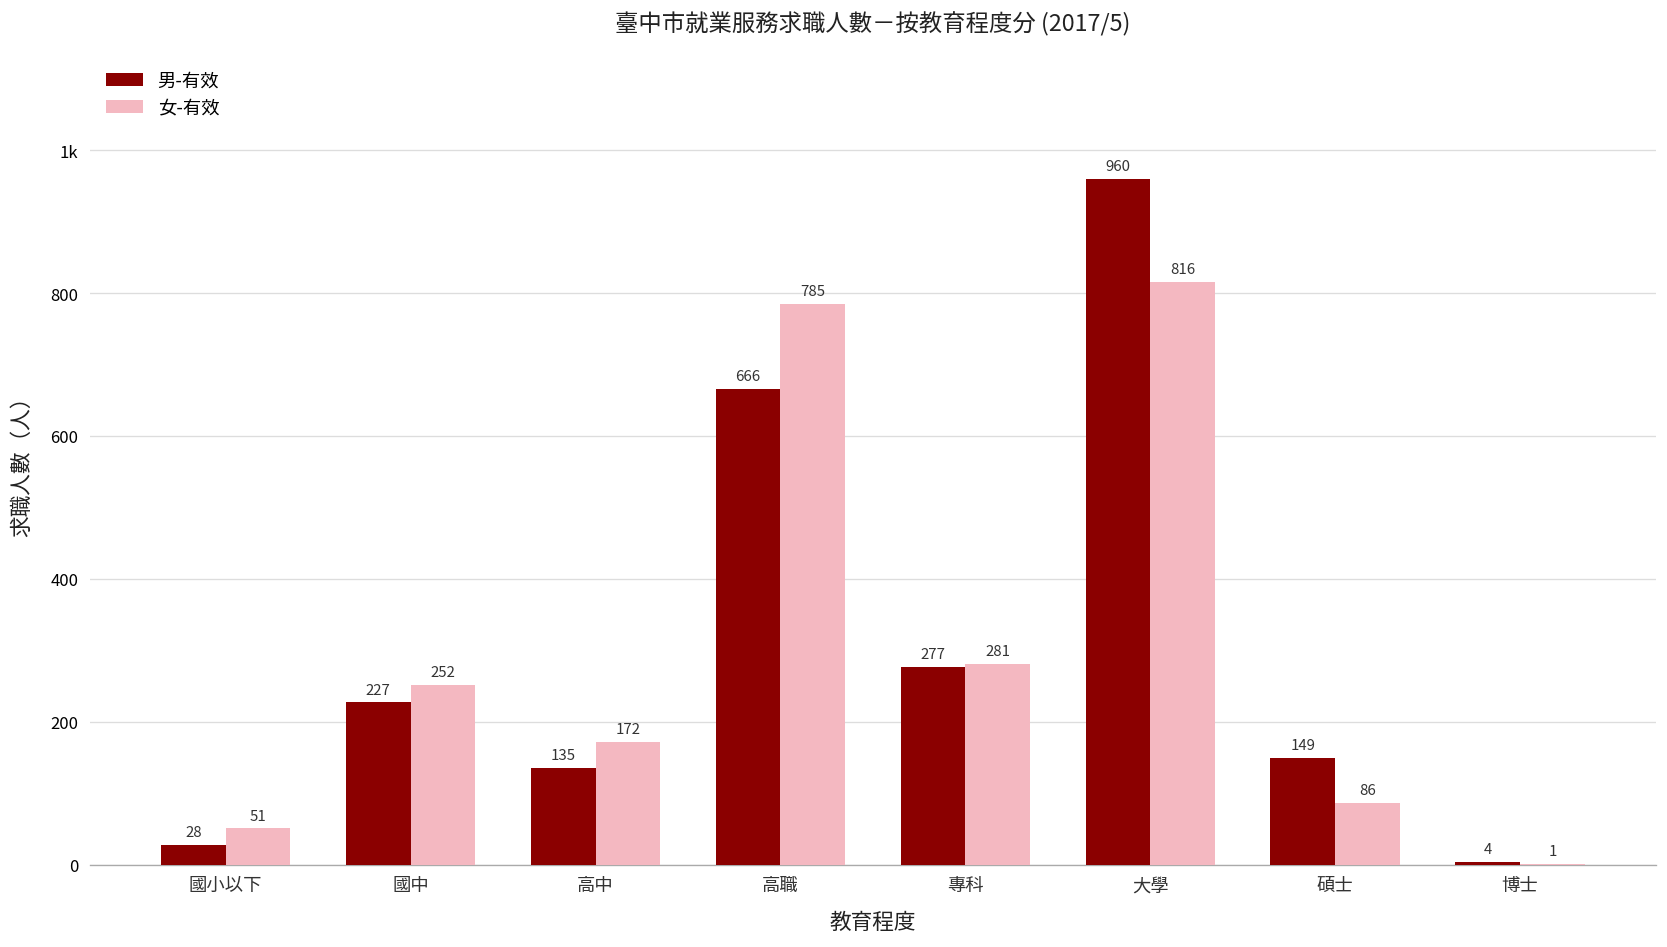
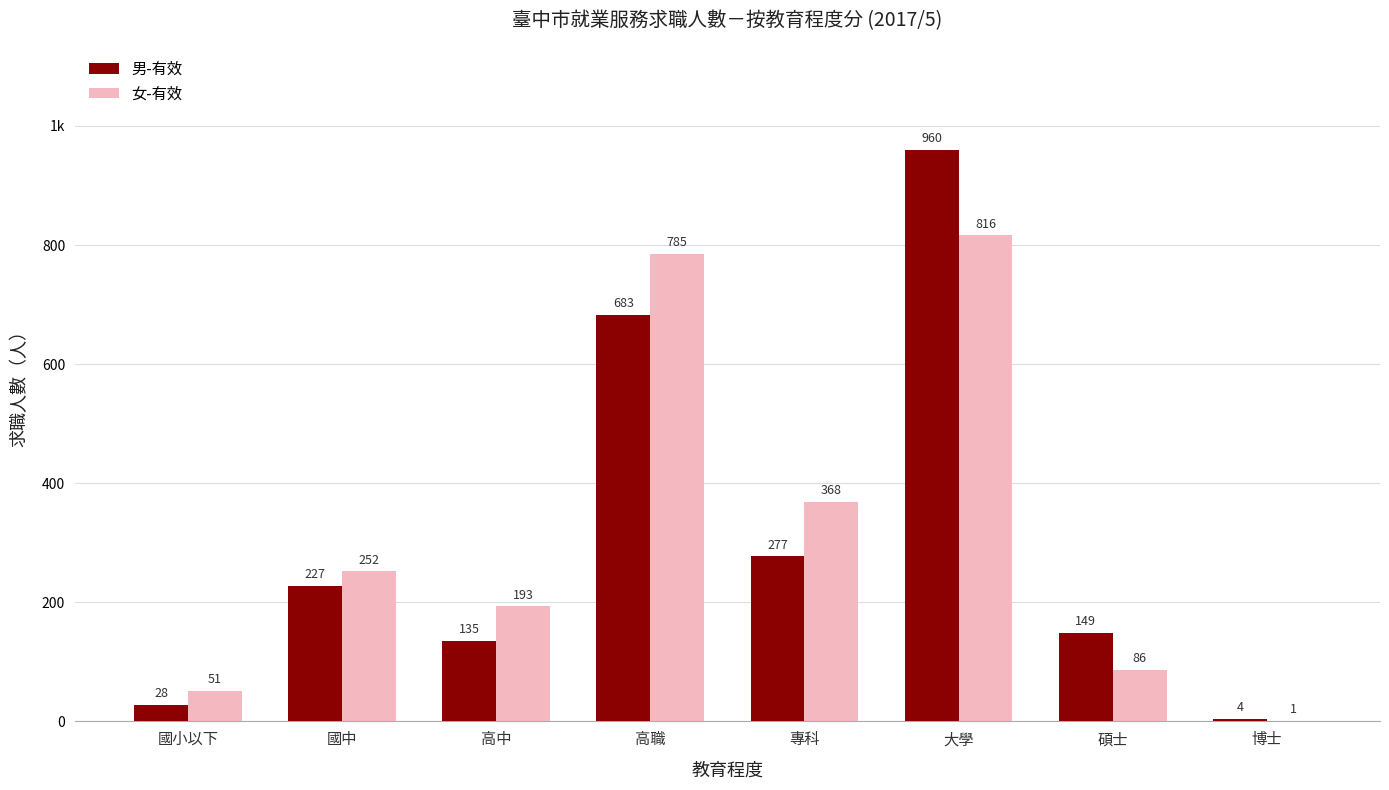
女-有效, 高中: 172 -> 193
男-有效, 高職: 666 -> 683
女-有效, 專科: 281 -> 368
